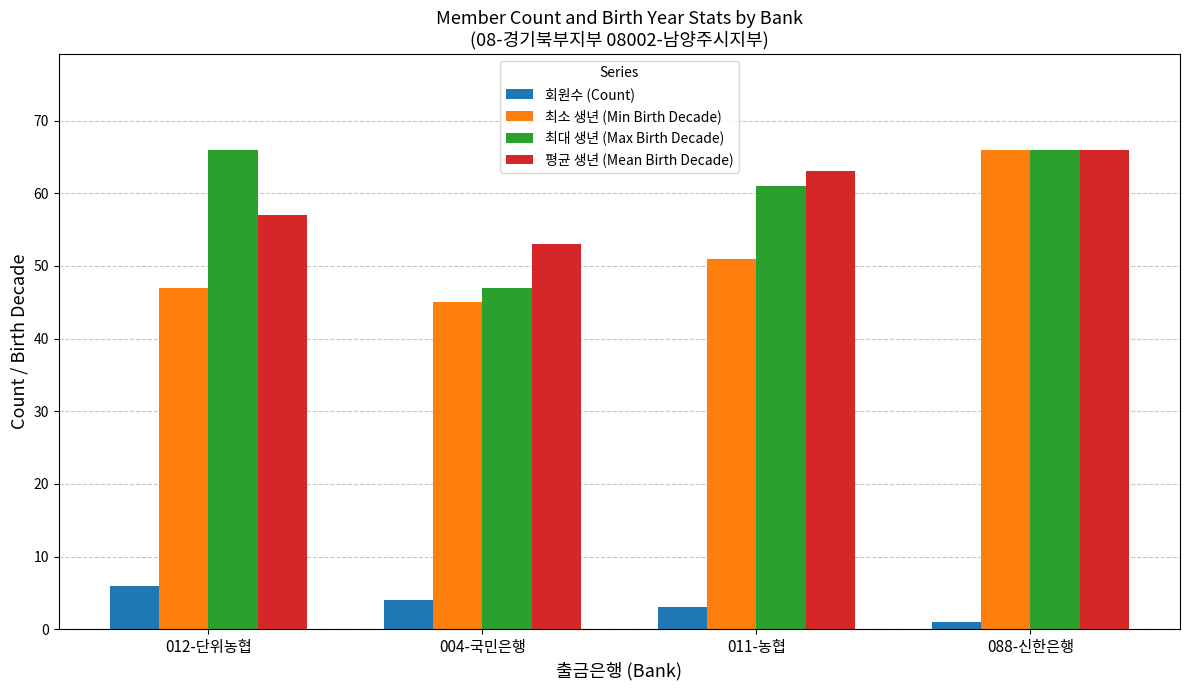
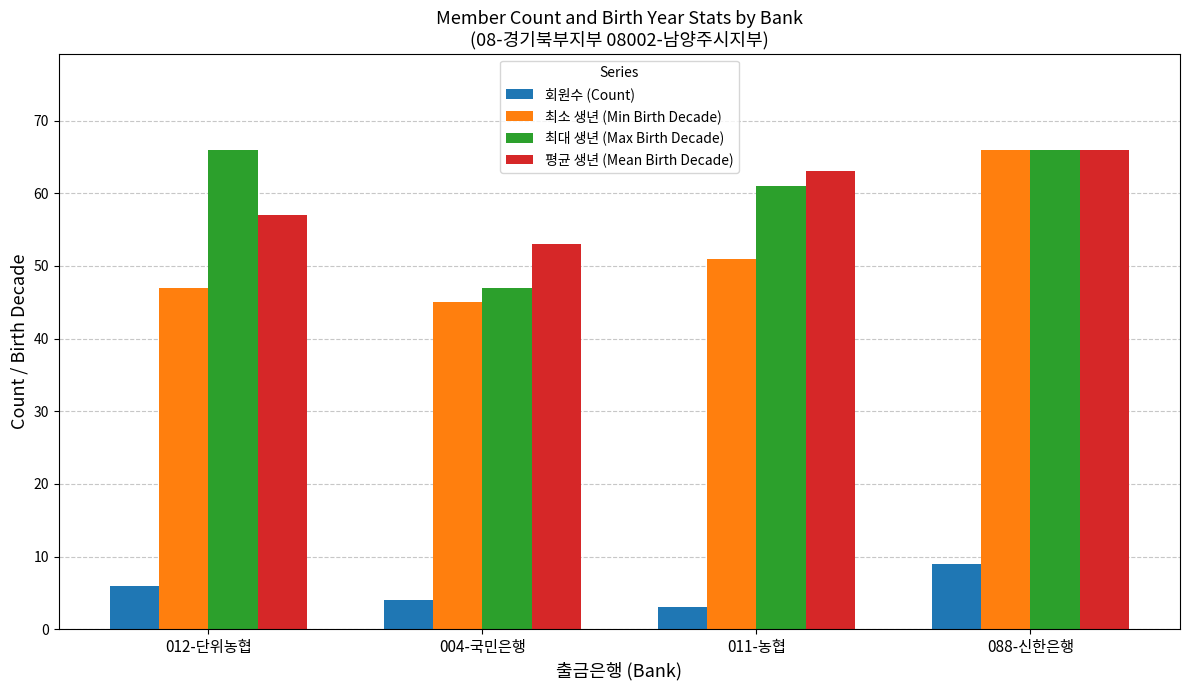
회원수 (Count), 088-신한은행: 1 -> 9
